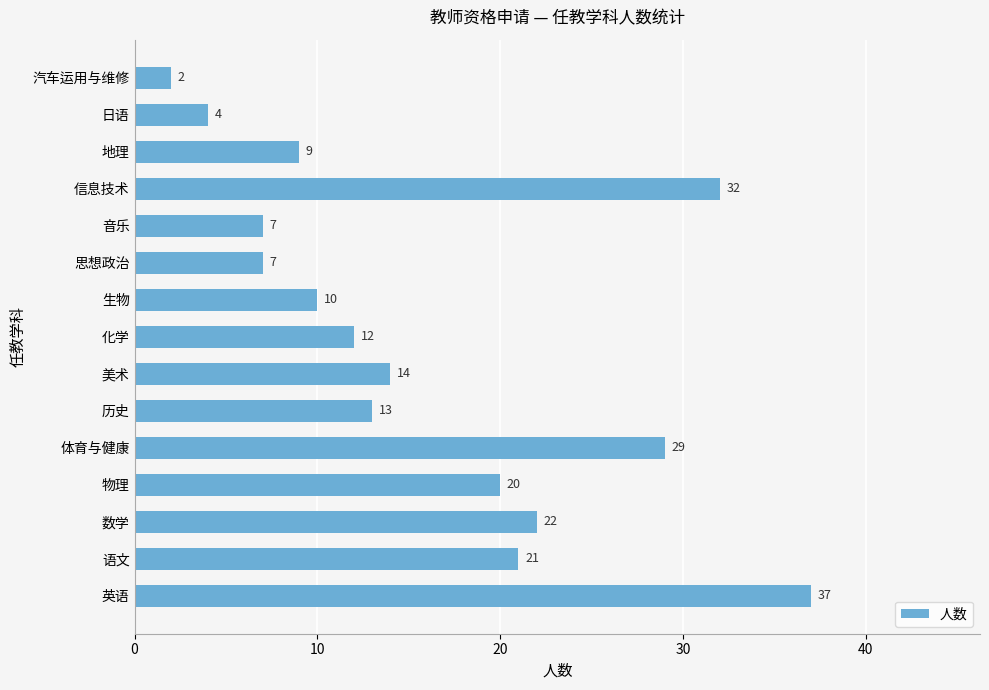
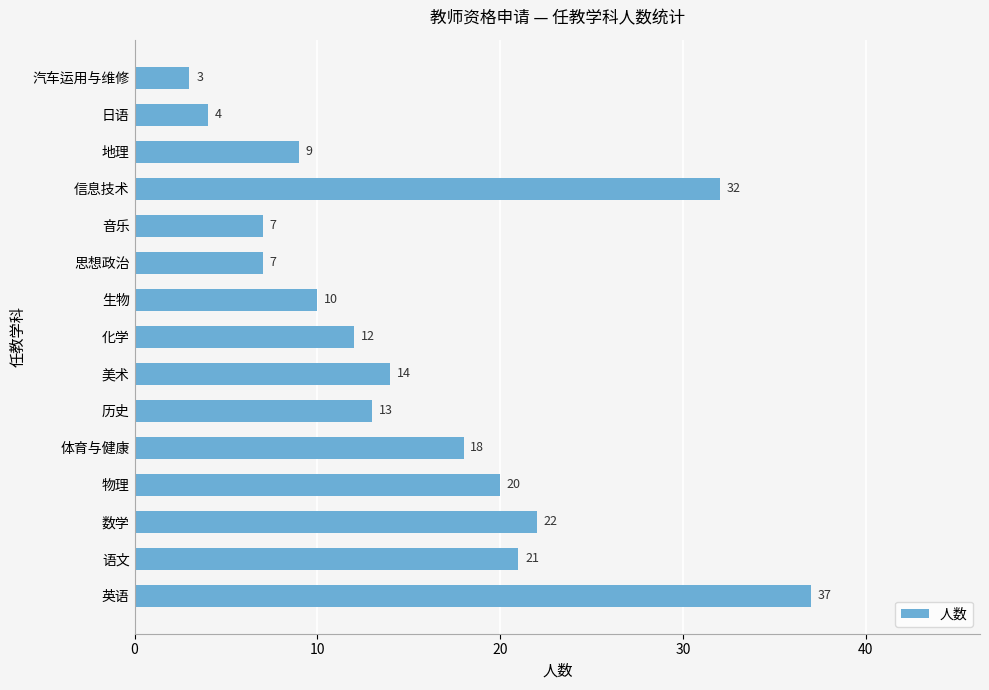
汽车运用与维修: 2 -> 3
体育与健康: 29 -> 18
